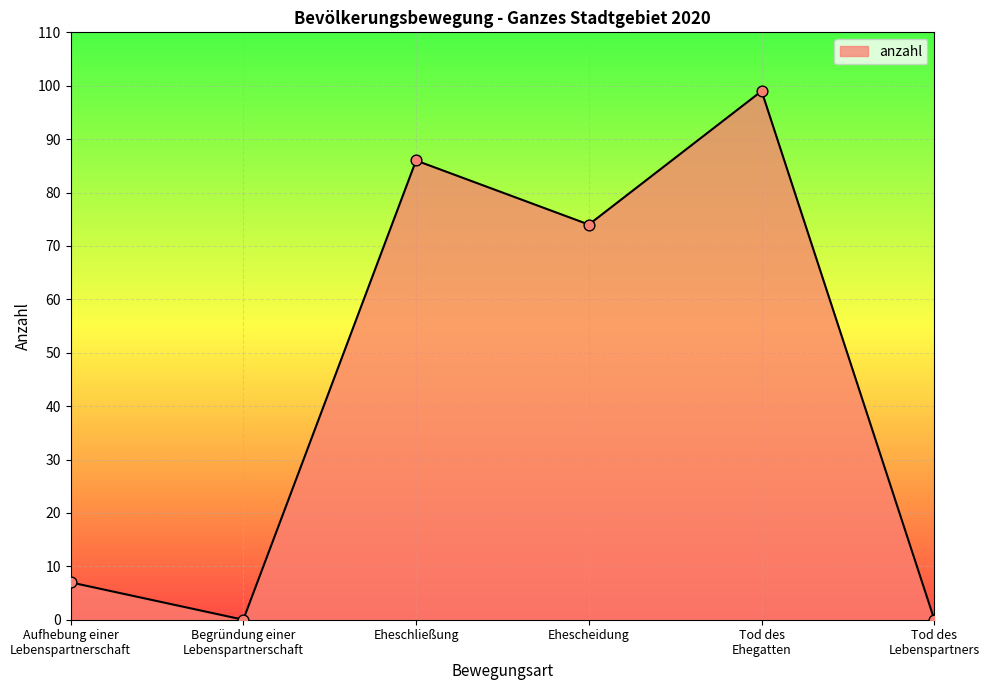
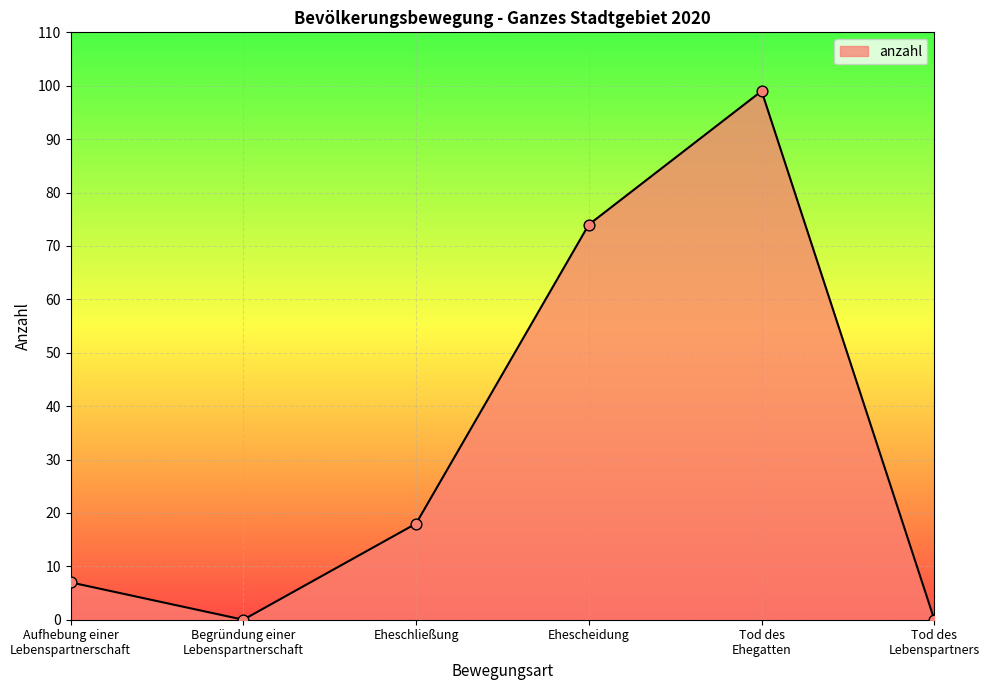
Eheschließung: 86 -> 18
